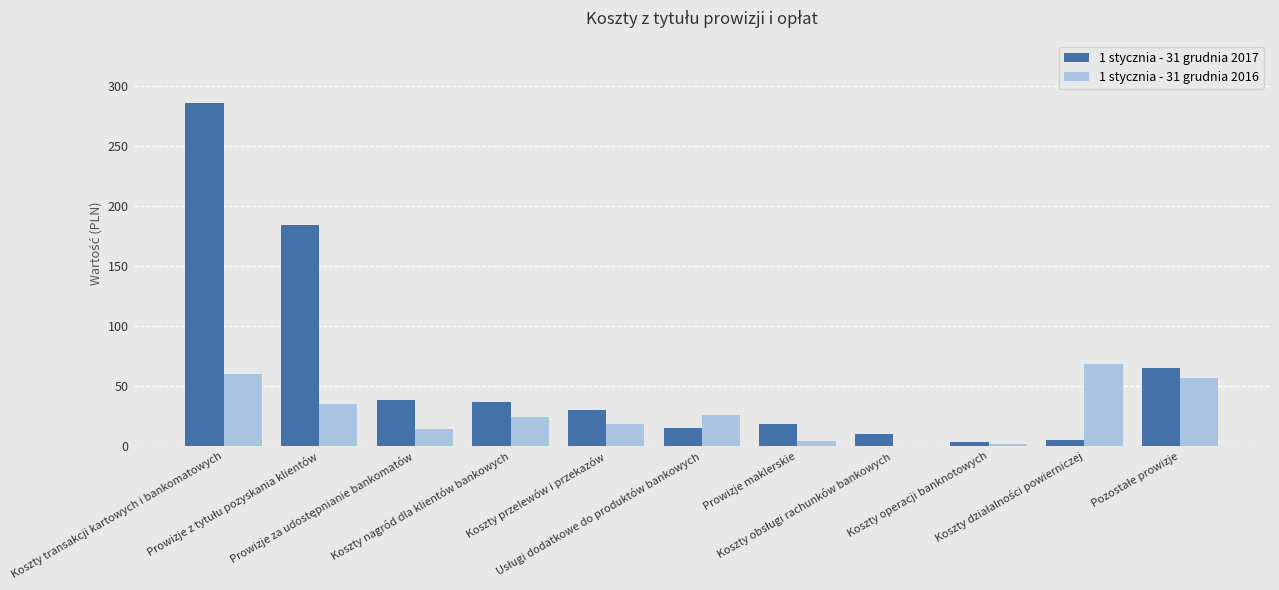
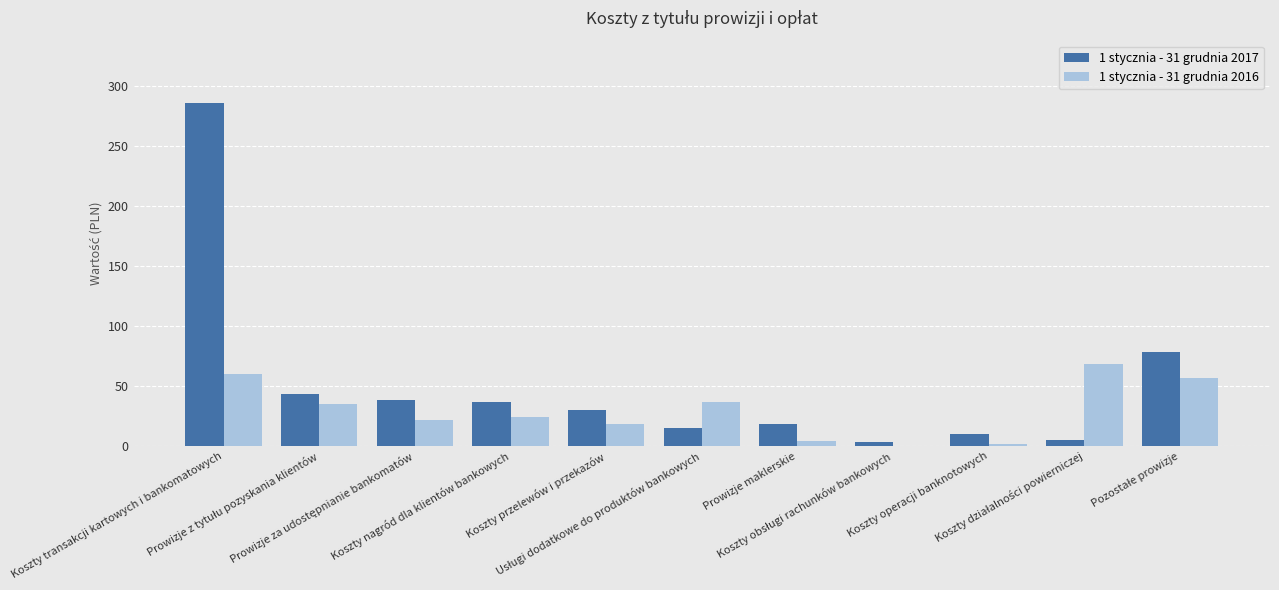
1 stycznia - 31 grudnia 2017, Prowizje z tytułu pozyskania klientów: 184 -> 43
1 stycznia - 31 grudnia 2016, Prowizje za udostępnianie bankomatów: 14 -> 22
1 stycznia - 31 grudnia 2016, Usługi dodatkowe do produktów bankowych: 26 -> 37
1 stycznia - 31 grudnia 2017, Koszty obsługi rachunków bankowych: 10 -> 3
1 stycznia - 31 grudnia 2017, Koszty operacji banknotowych: 3 -> 10
1 stycznia - 31 grudnia 2017, Pozostałe prowizje: 65 -> 78
